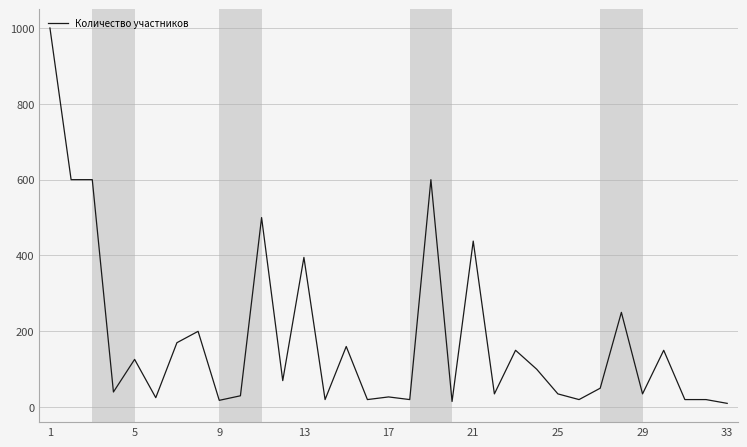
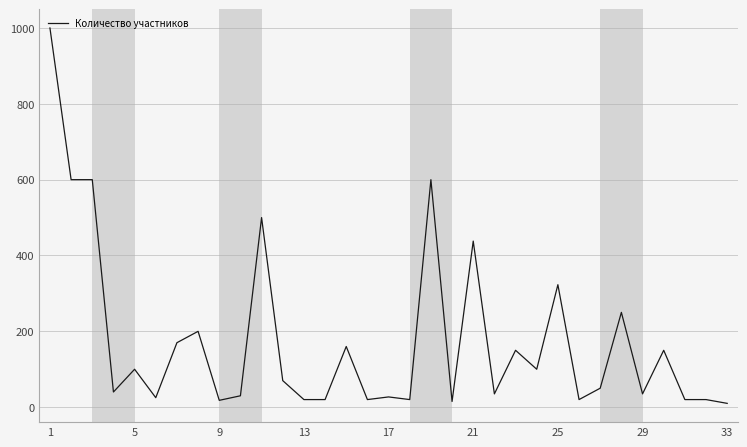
5: 130 -> 100
13: 400 -> 20
25: 40 -> 320
